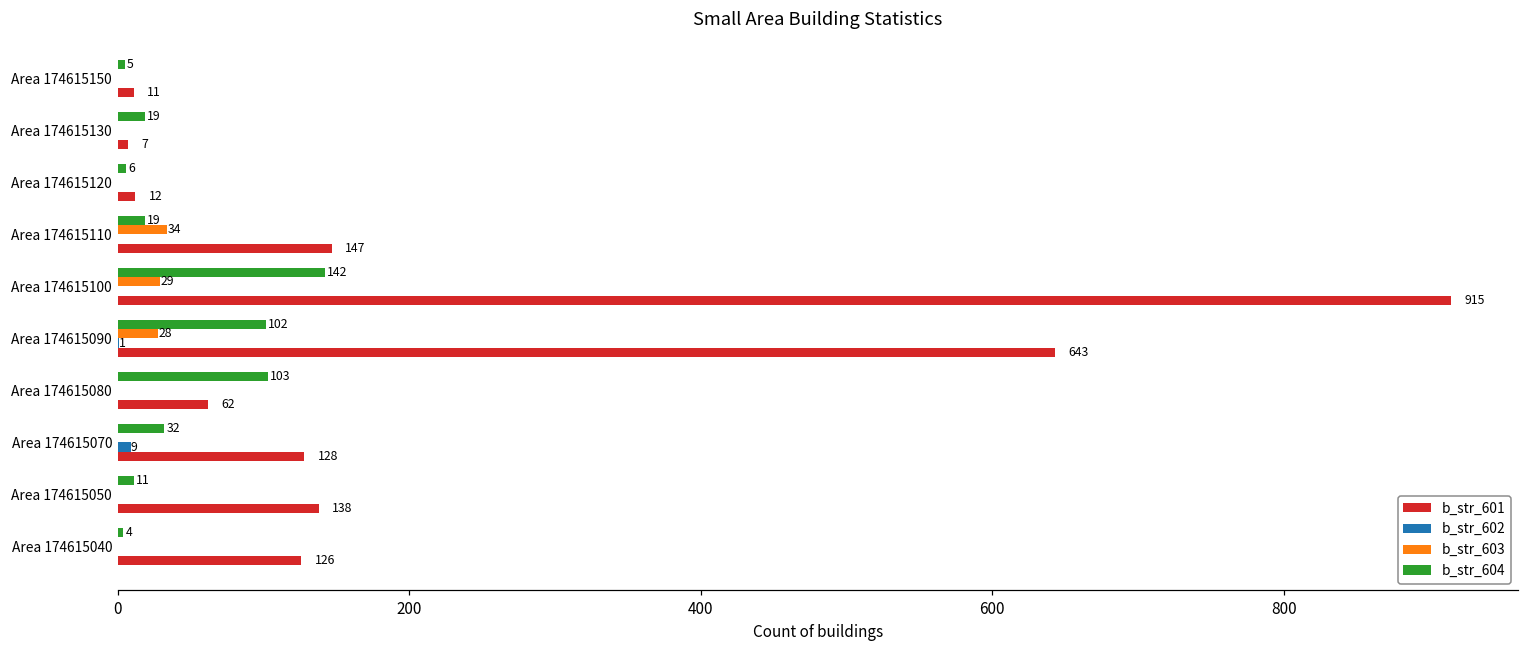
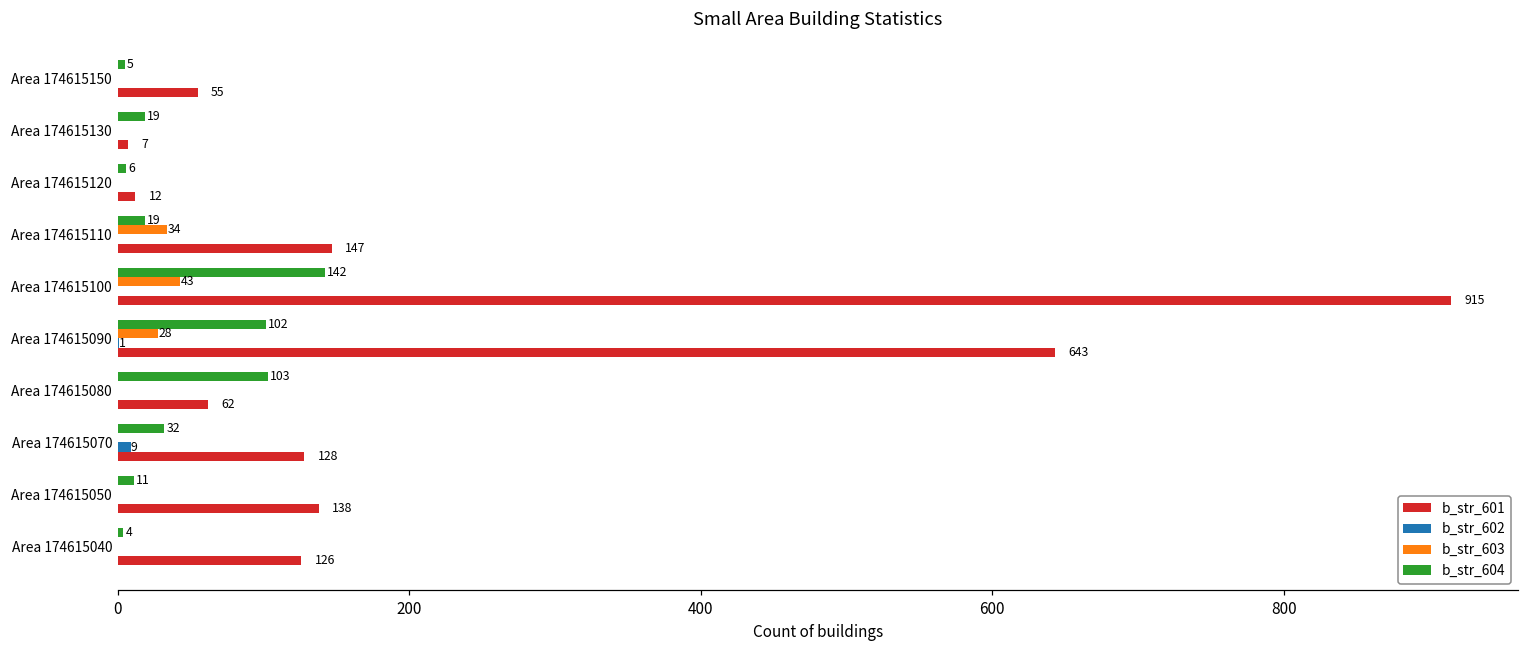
b_str_601, Area 174615150: 11 -> 55
b_str_603, Area 174615100: 29 -> 43
